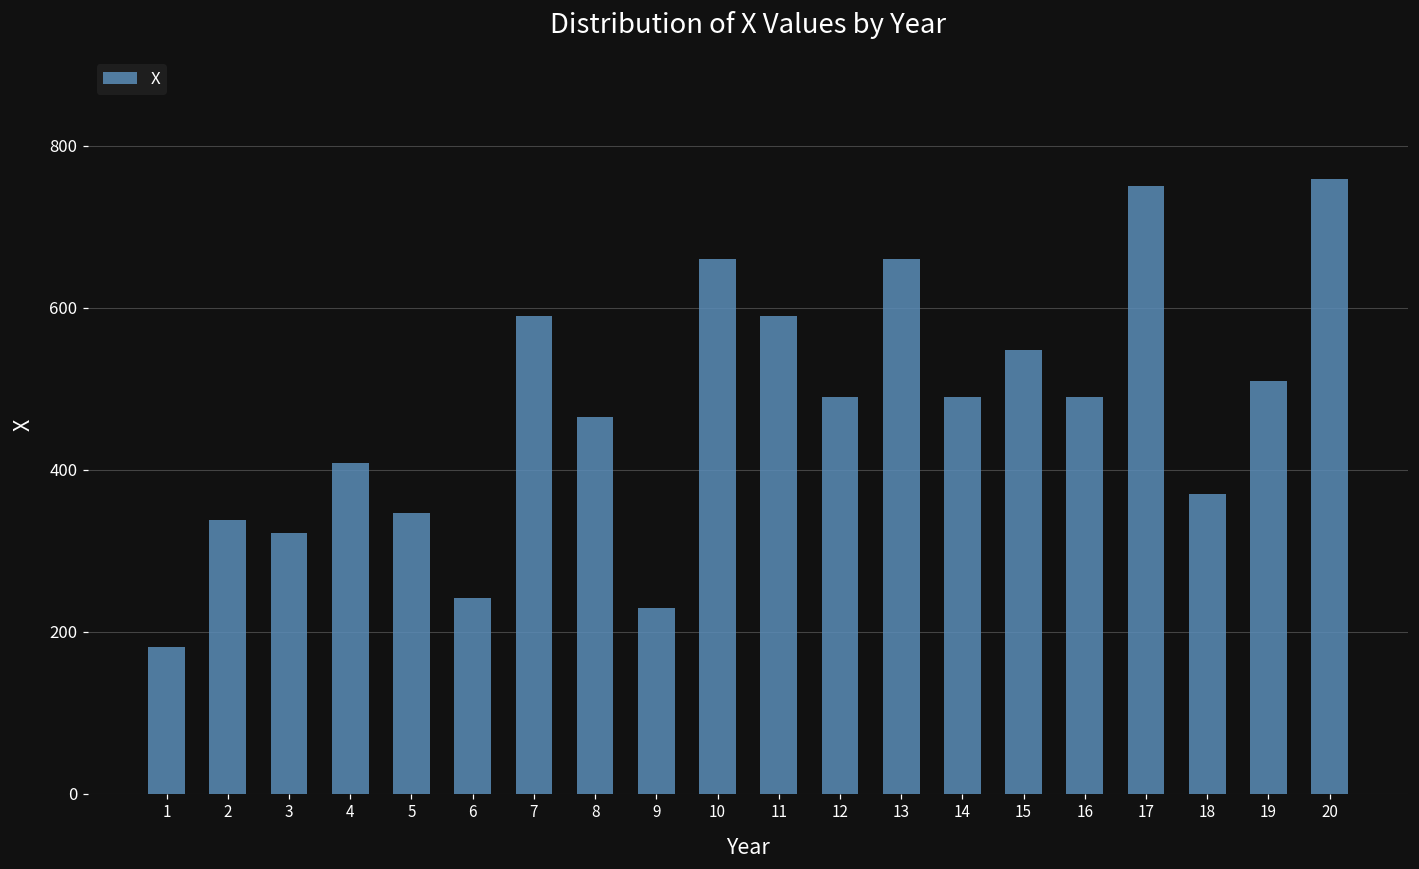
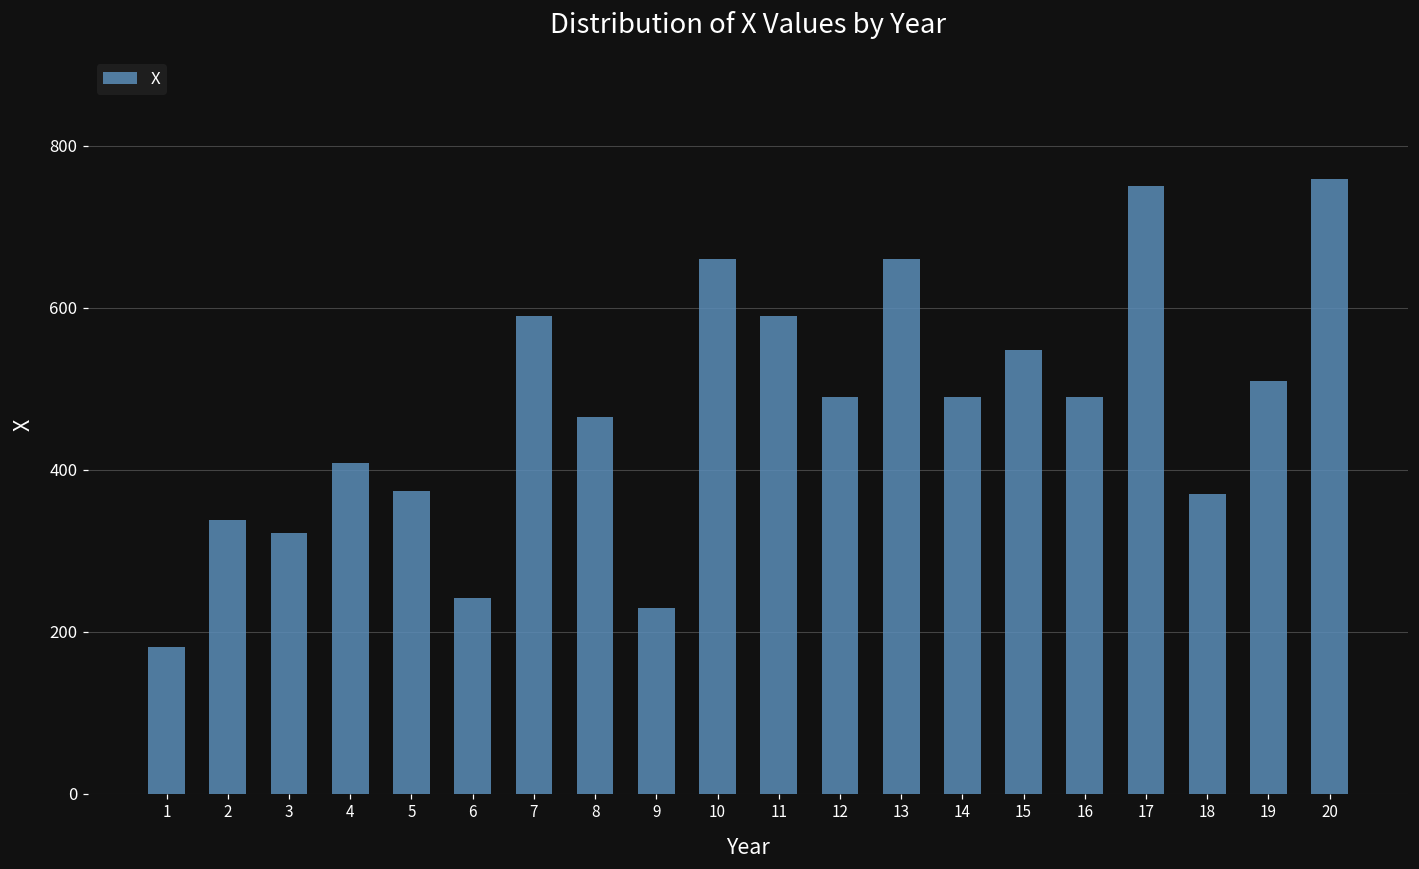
5: 350 -> 370
